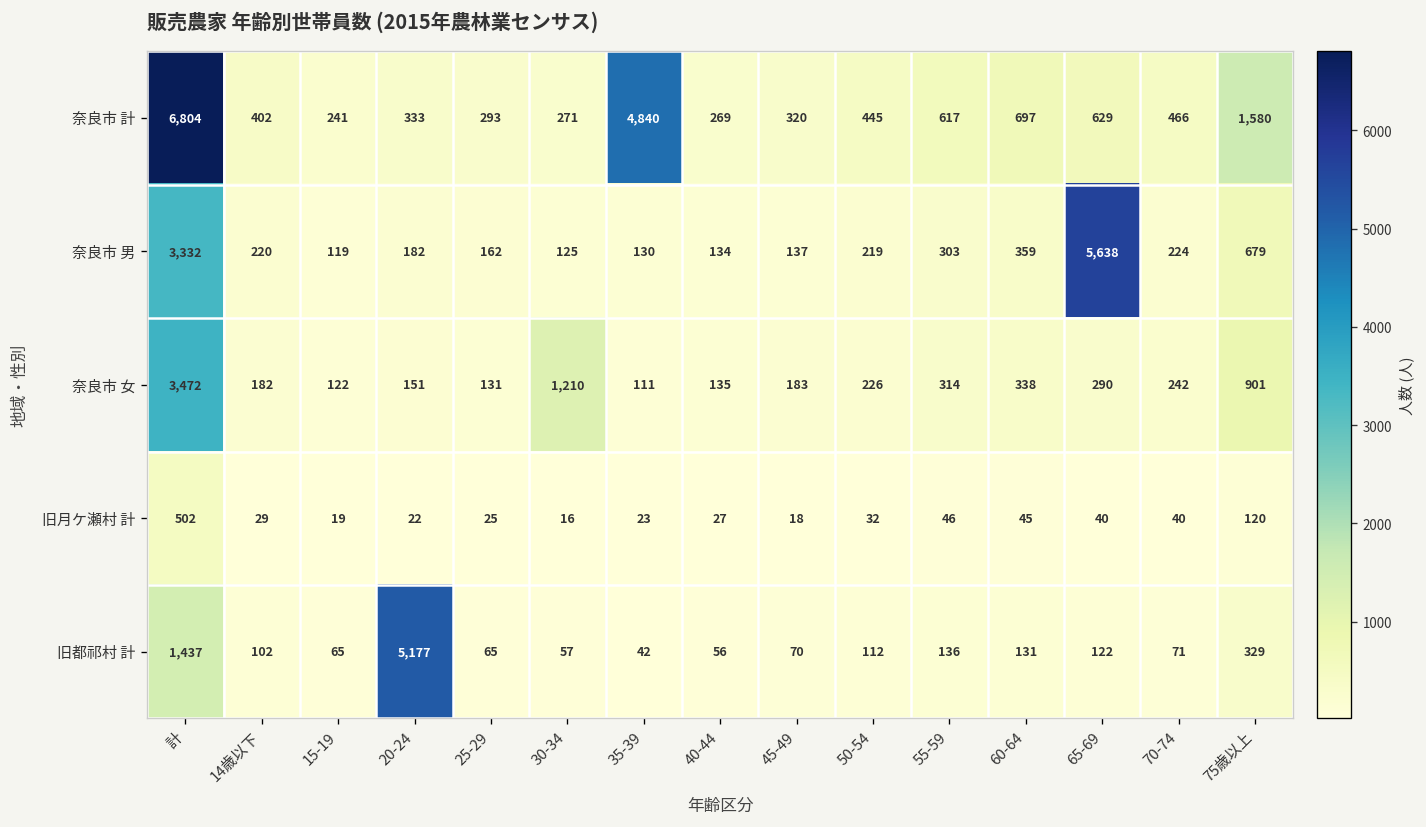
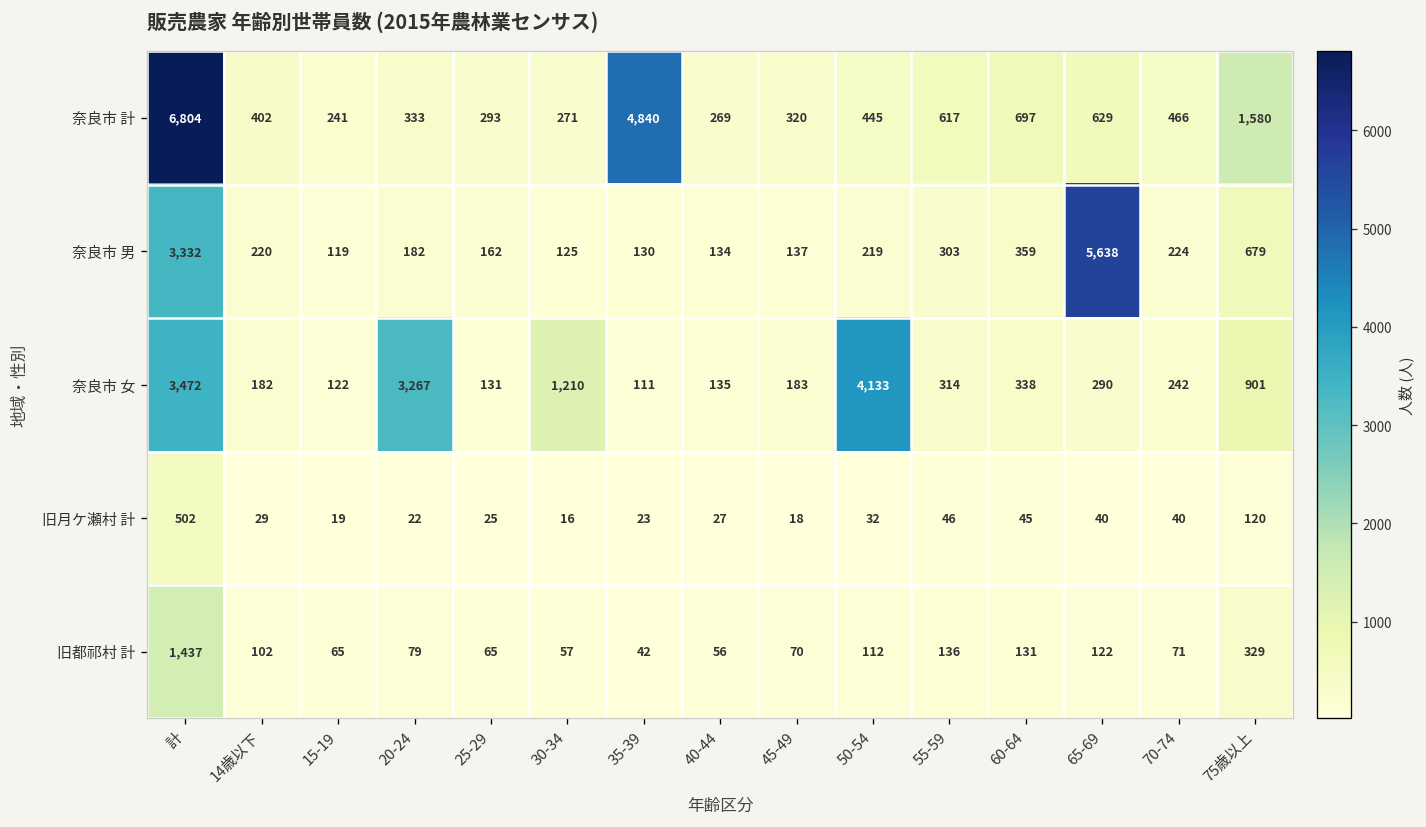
奈良市 女, 20-24: 151 -> 3,267
奈良市 女, 50-54: 226 -> 4,133
旧都祁村 計, 20-24: 5,177 -> 79
